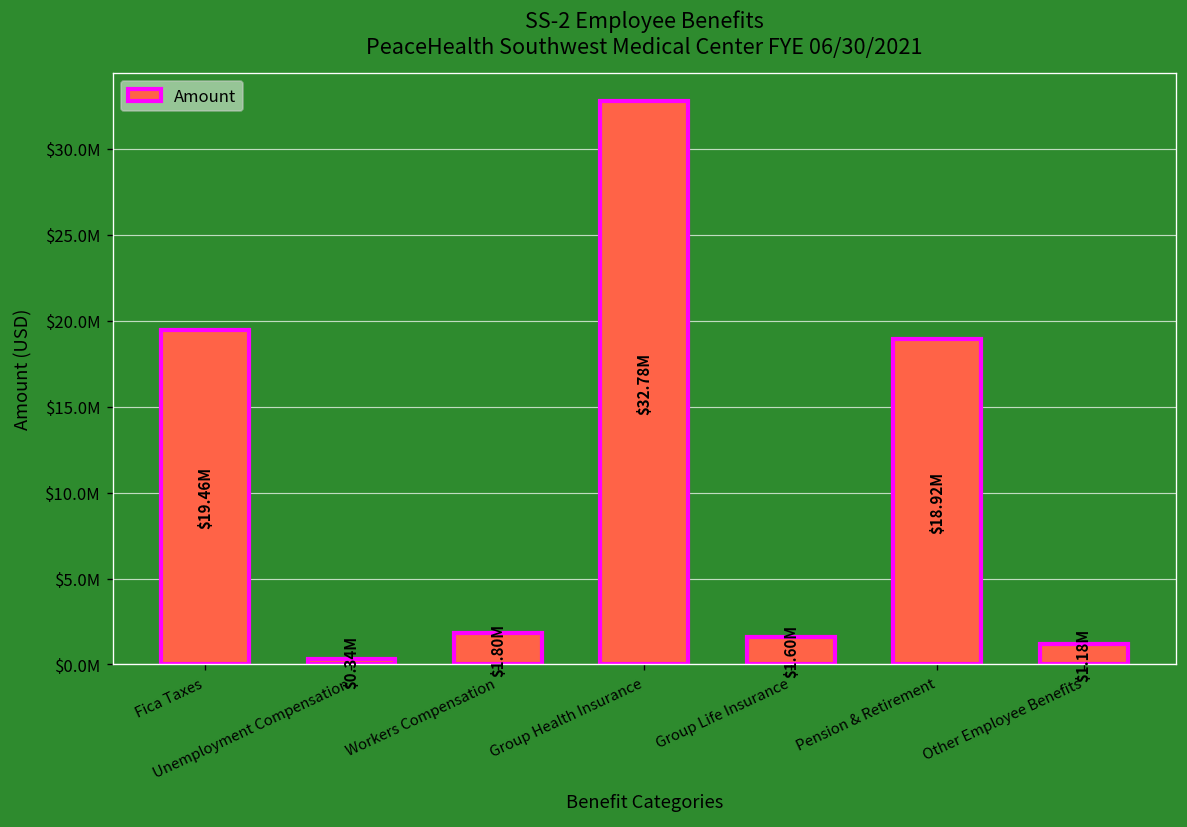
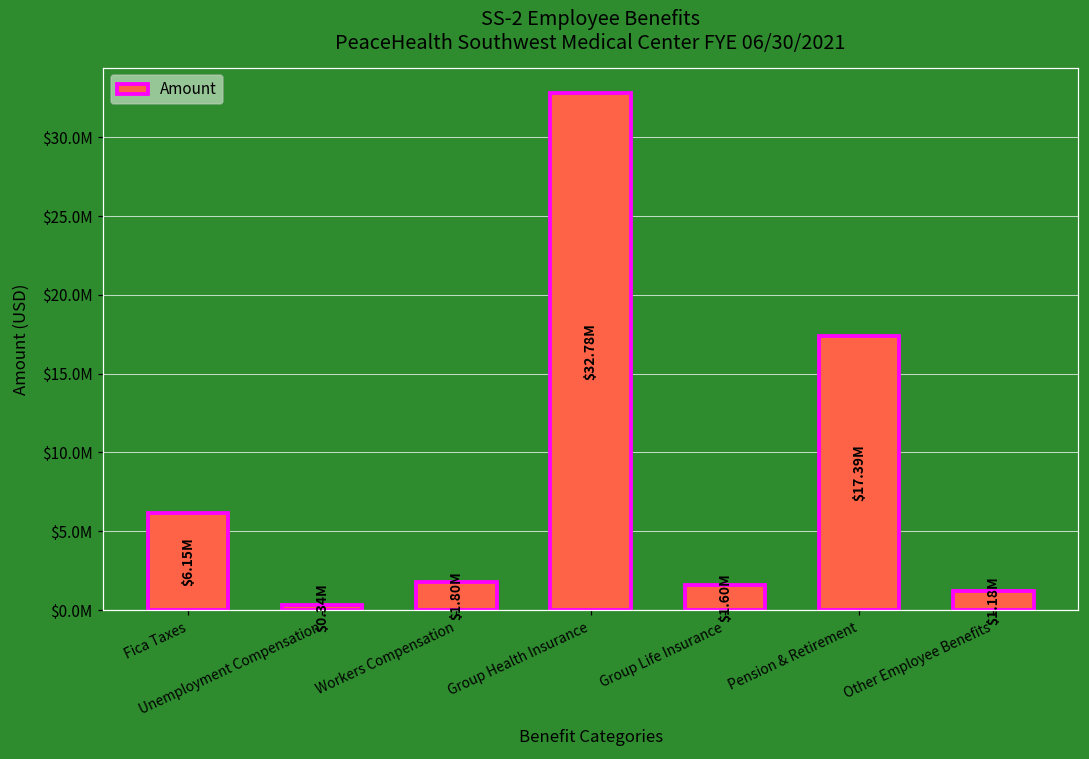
Fica Taxes: $19.46M -> $6.15M
Pension & Retirement: $18.92M -> $17.39M
